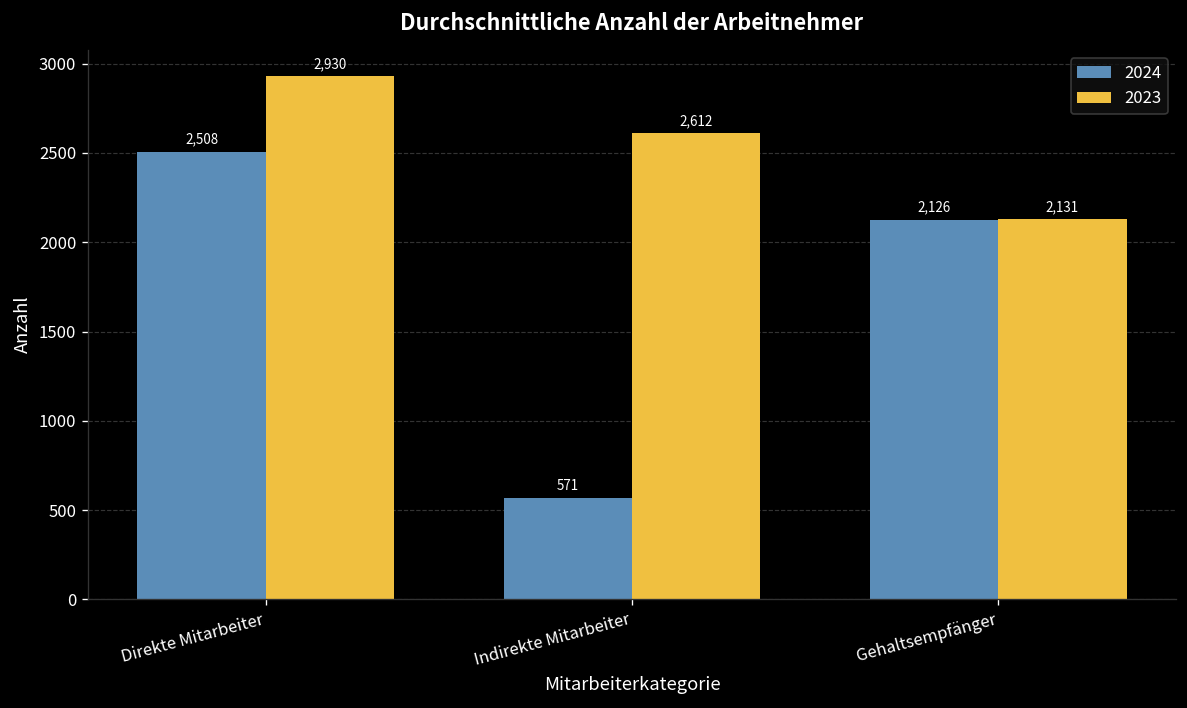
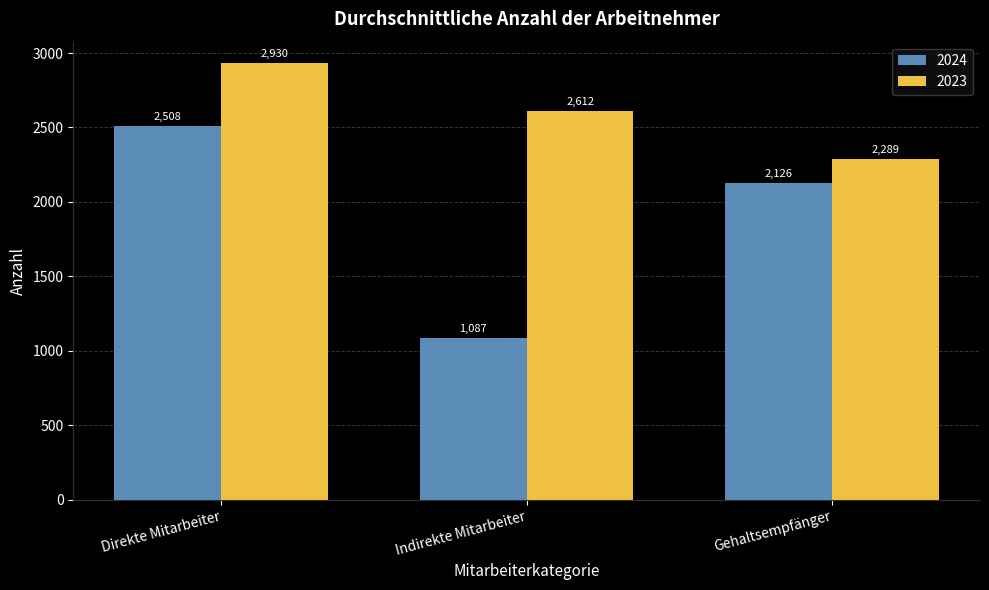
2024, Indirekte Mitarbeiter: 571 -> 1,087
2023, Gehaltsempfänger: 2,131 -> 2,289
